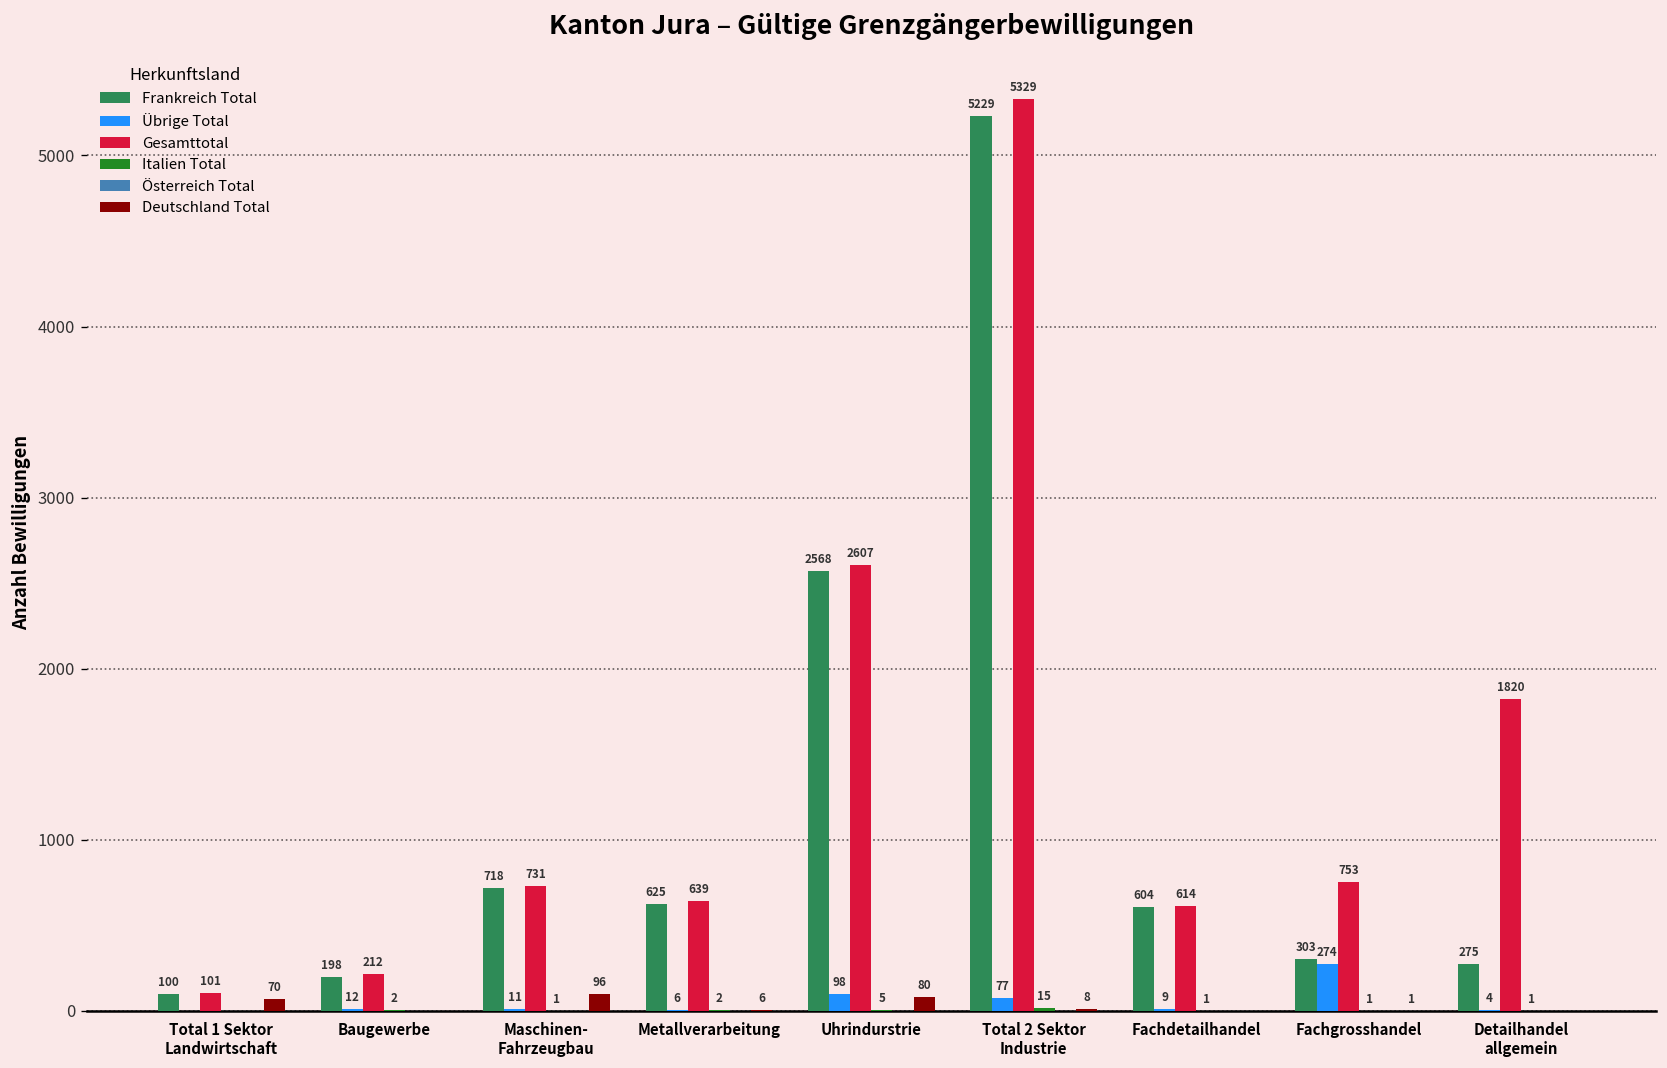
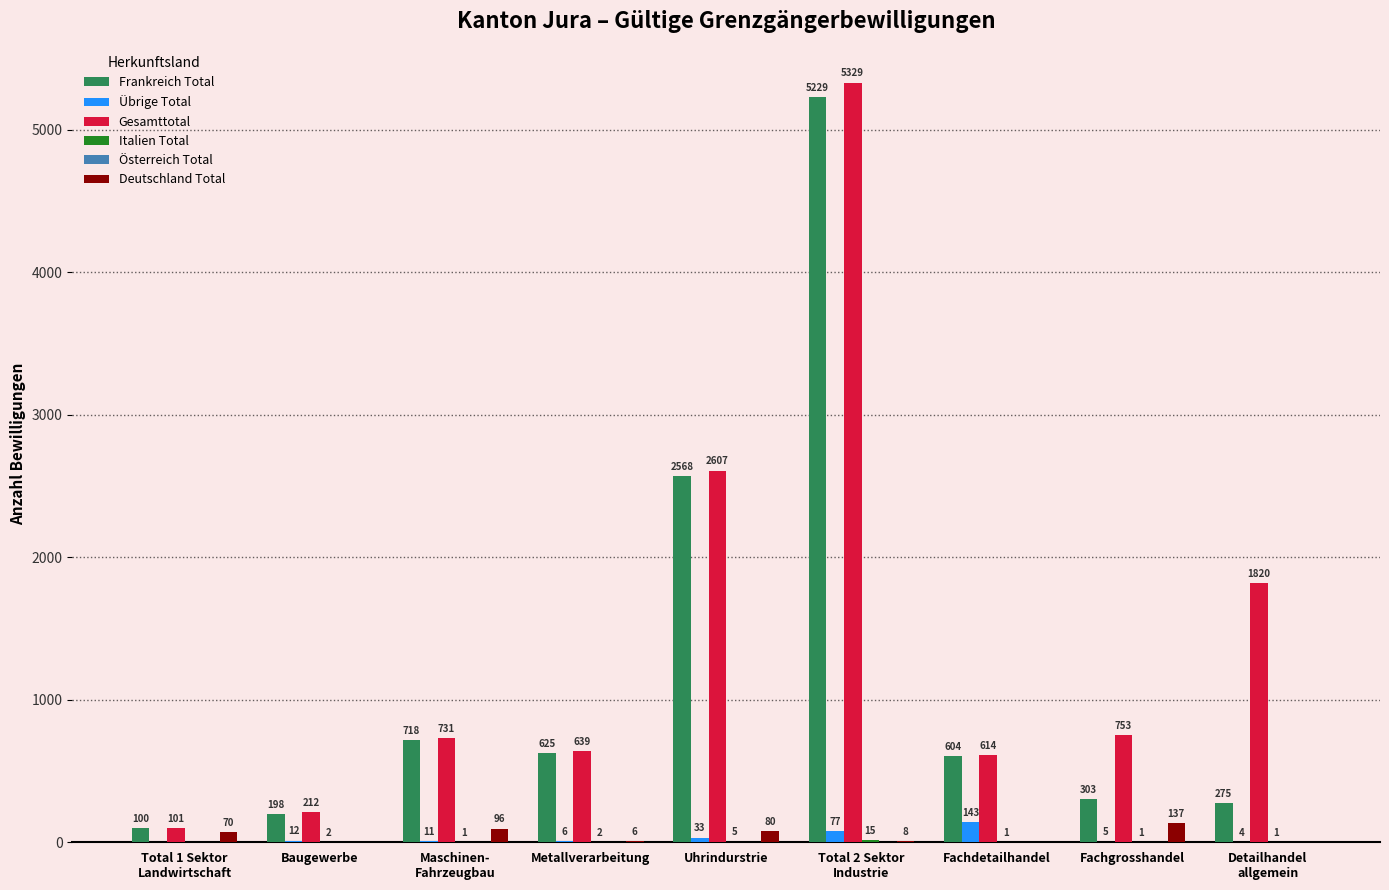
Übrige Total, Uhrindurstrie: 98 -> 33
Übrige Total, Fachdetailhandel: 9 -> 143
Übrige Total, Fachgrosshandel: 274 -> 5
Deutschland Total, Fachgrosshandel: 1 -> 137
